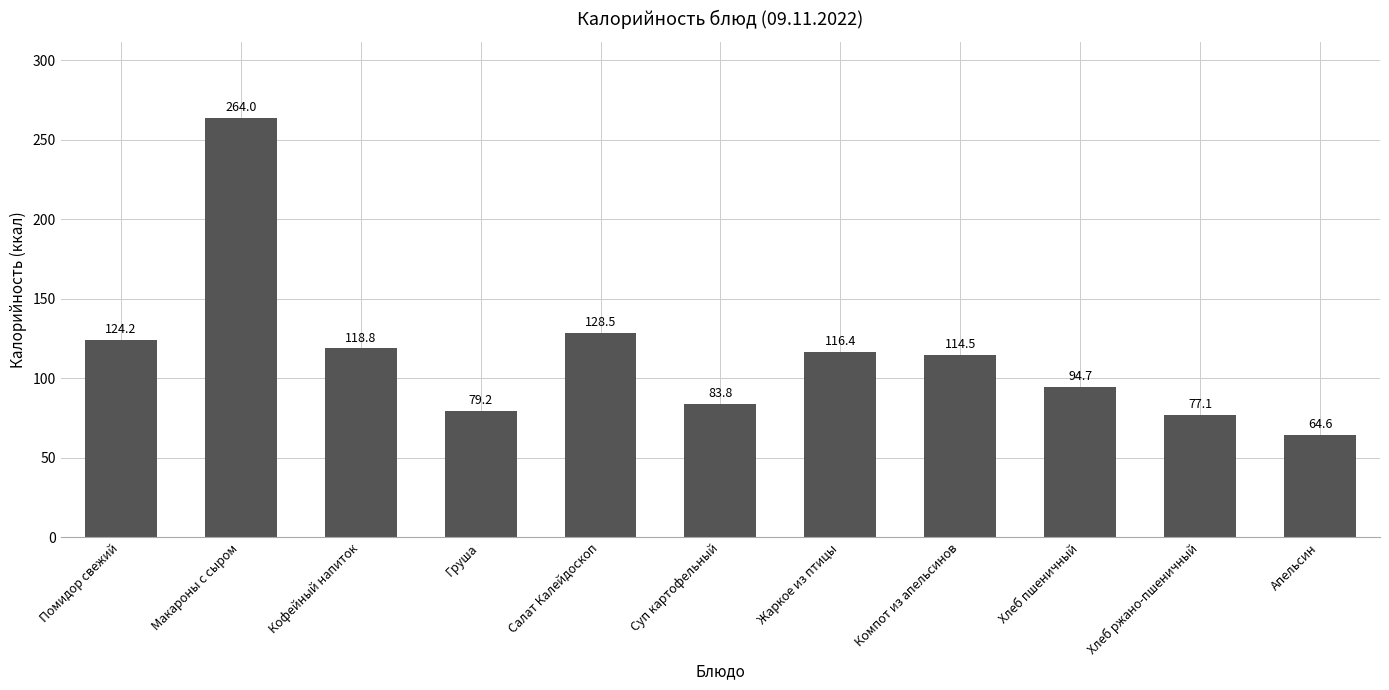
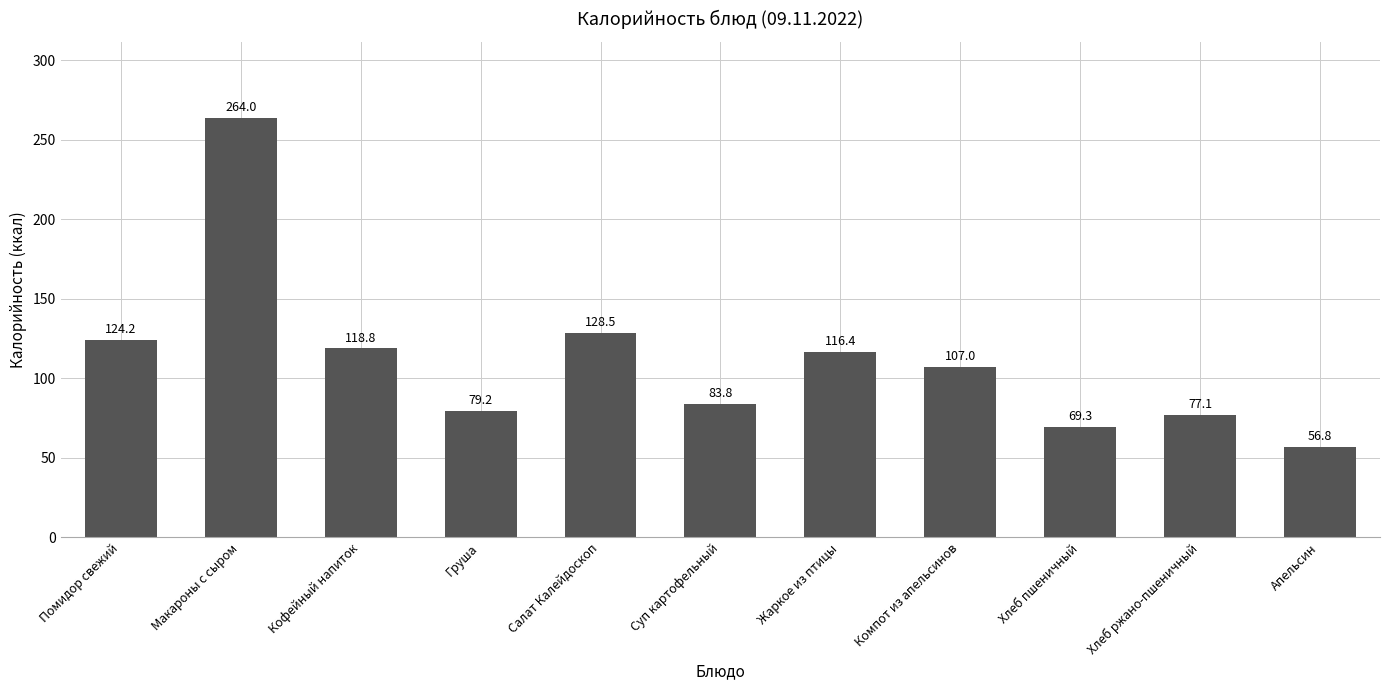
Компот из апельсинов: 114.5 -> 107.0
Хлеб пшеничный: 94.7 -> 69.3
Апельсин: 64.6 -> 56.8
